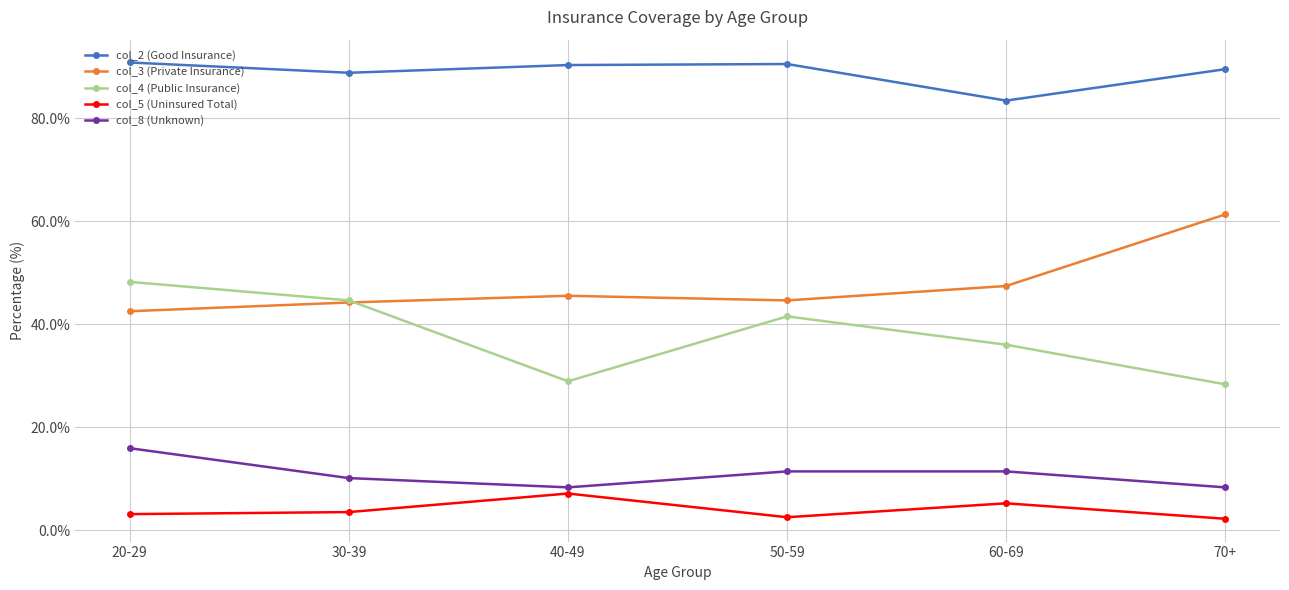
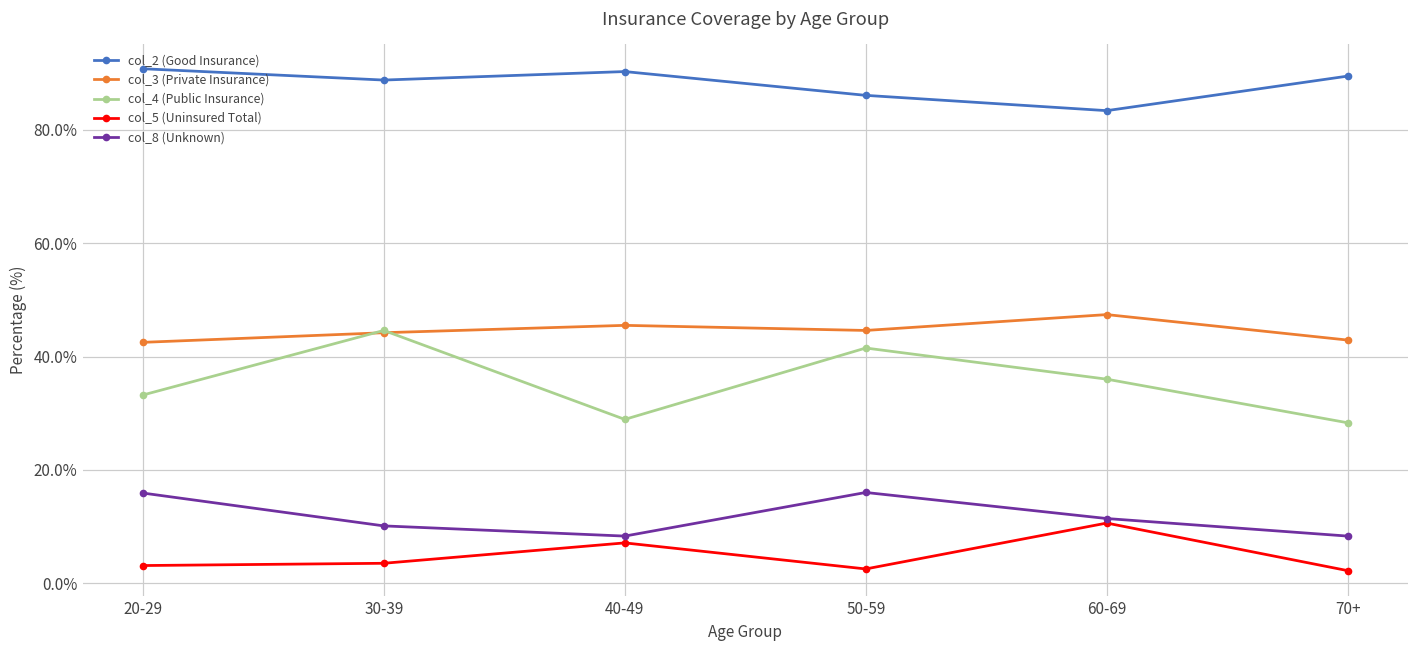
col_4 (Public Insurance), 20-29: 48% -> 33%
col_2 (Good Insurance), 50-59: 91% -> 86%
col_8 (Unknown), 50-59: 11% -> 16%
col_5 (Uninsured Total), 60-69: 5% -> 11%
col_3 (Private Insurance), 70+: 61% -> 43%
